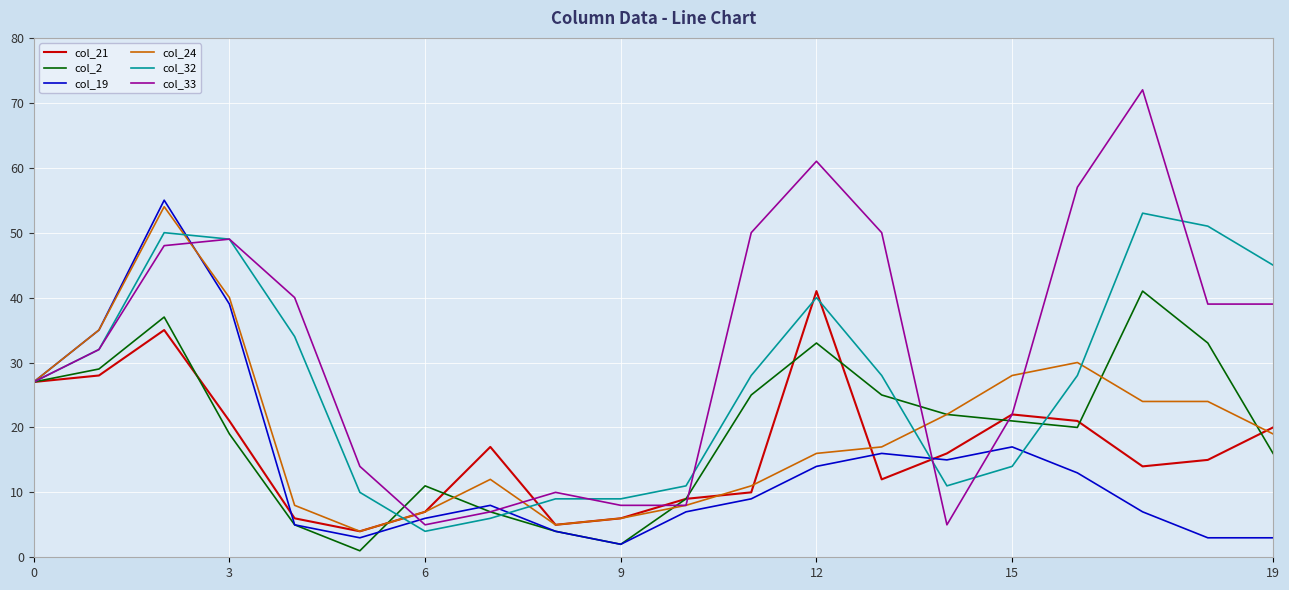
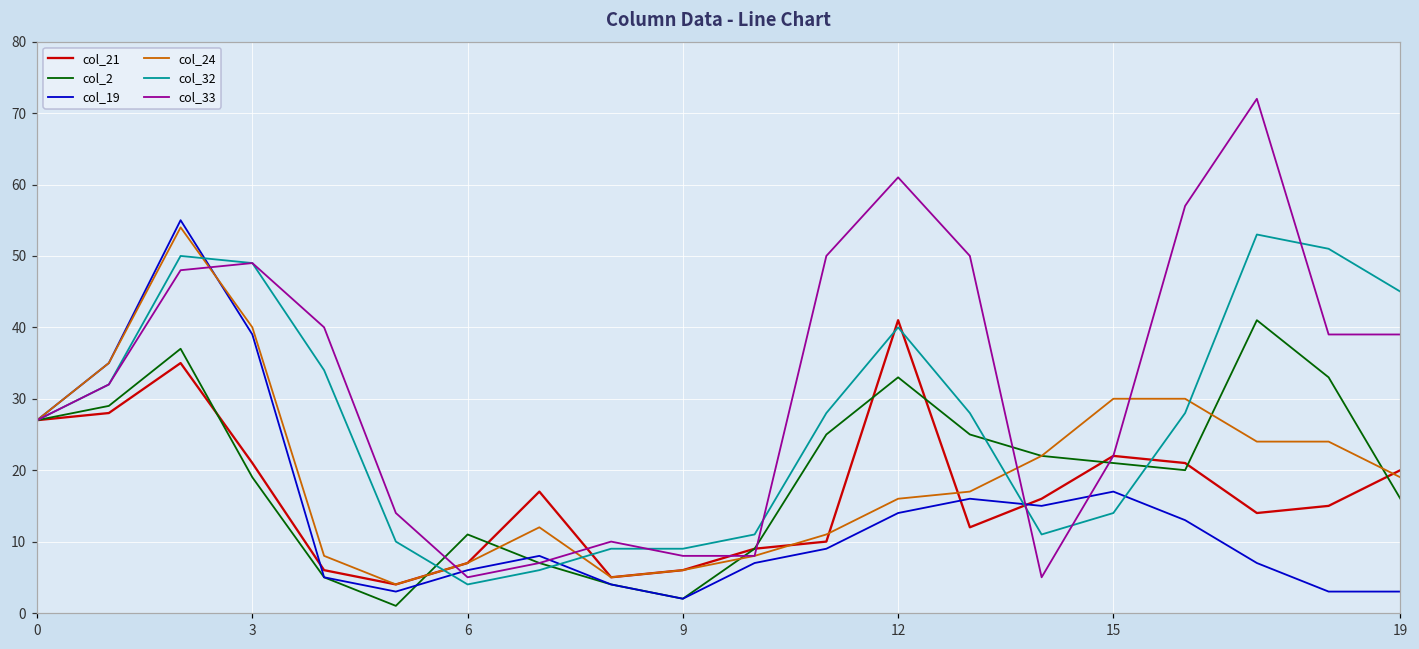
col_24, 15: 28 -> 30
